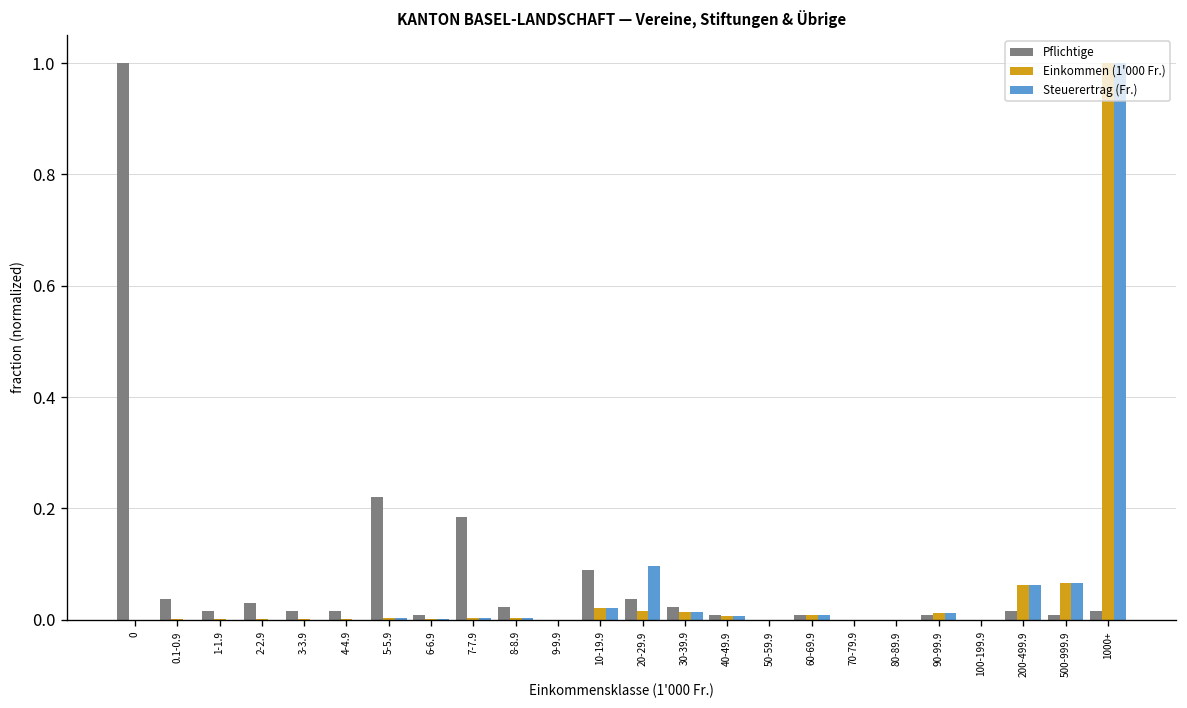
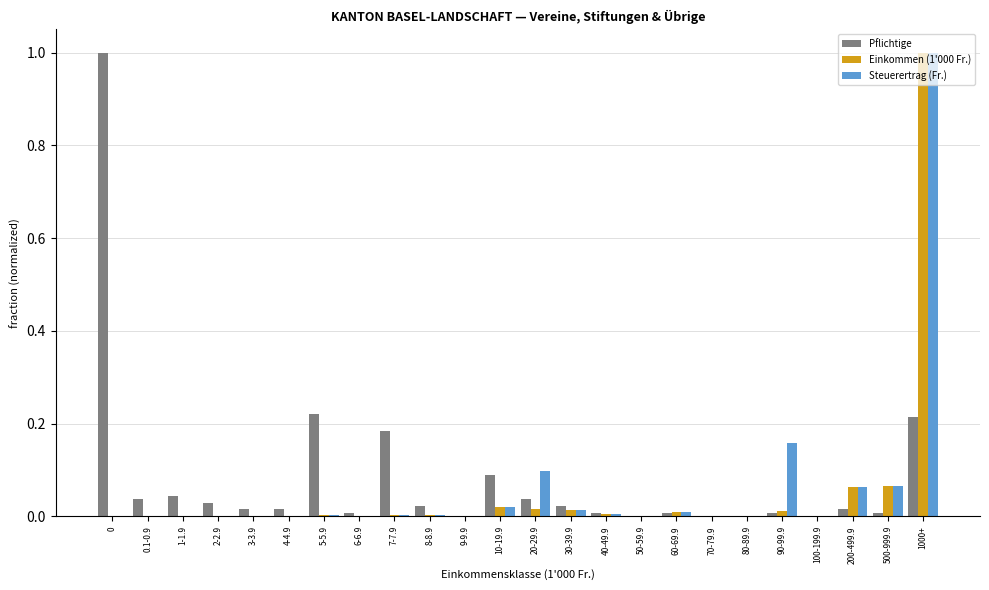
Pflichtige, 1-1.9: 0.01 -> 0.04
Steuerertrag (Fr.), 90-99.9: 0.01 -> 0.16
Pflichtige, 1000+: 0.01 -> 0.21
